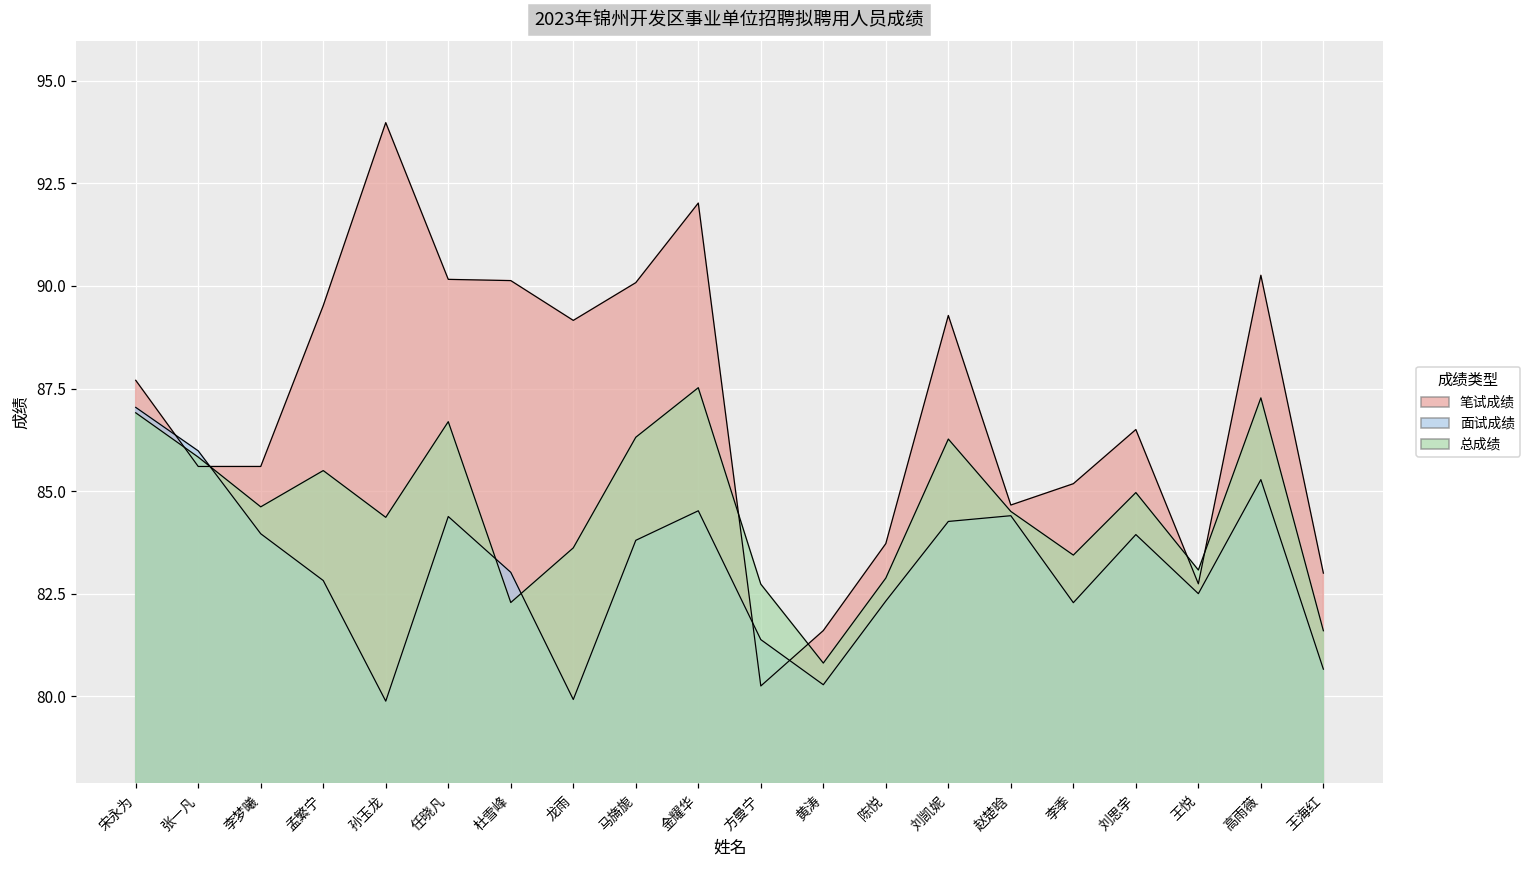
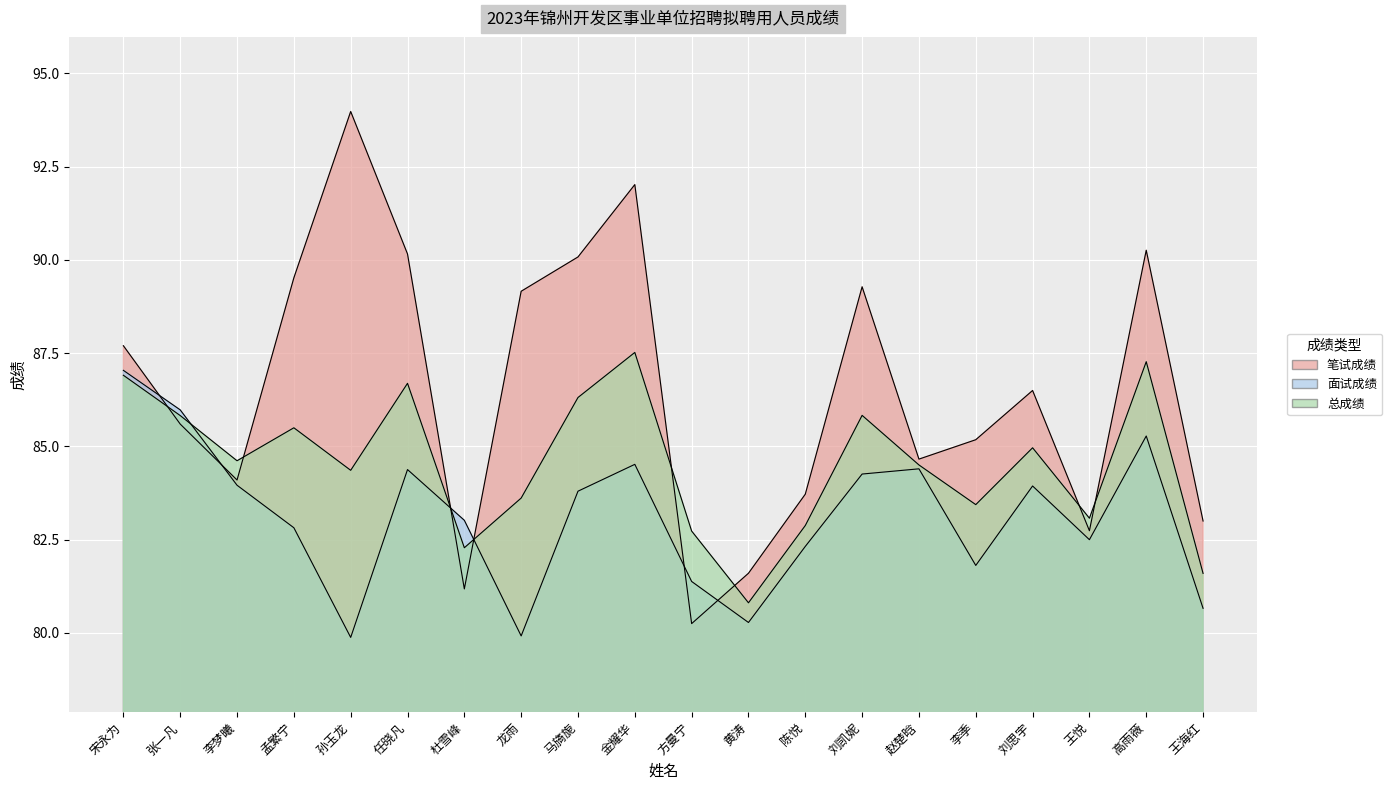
笔试成绩, 李梦曦: 85.6 -> 84.1
笔试成绩, 杜雪峰: 90.1 -> 81.2
总成绩, 刘凯妮: 86.3 -> 85.8
面试成绩, 李季: 82.3 -> 81.8
